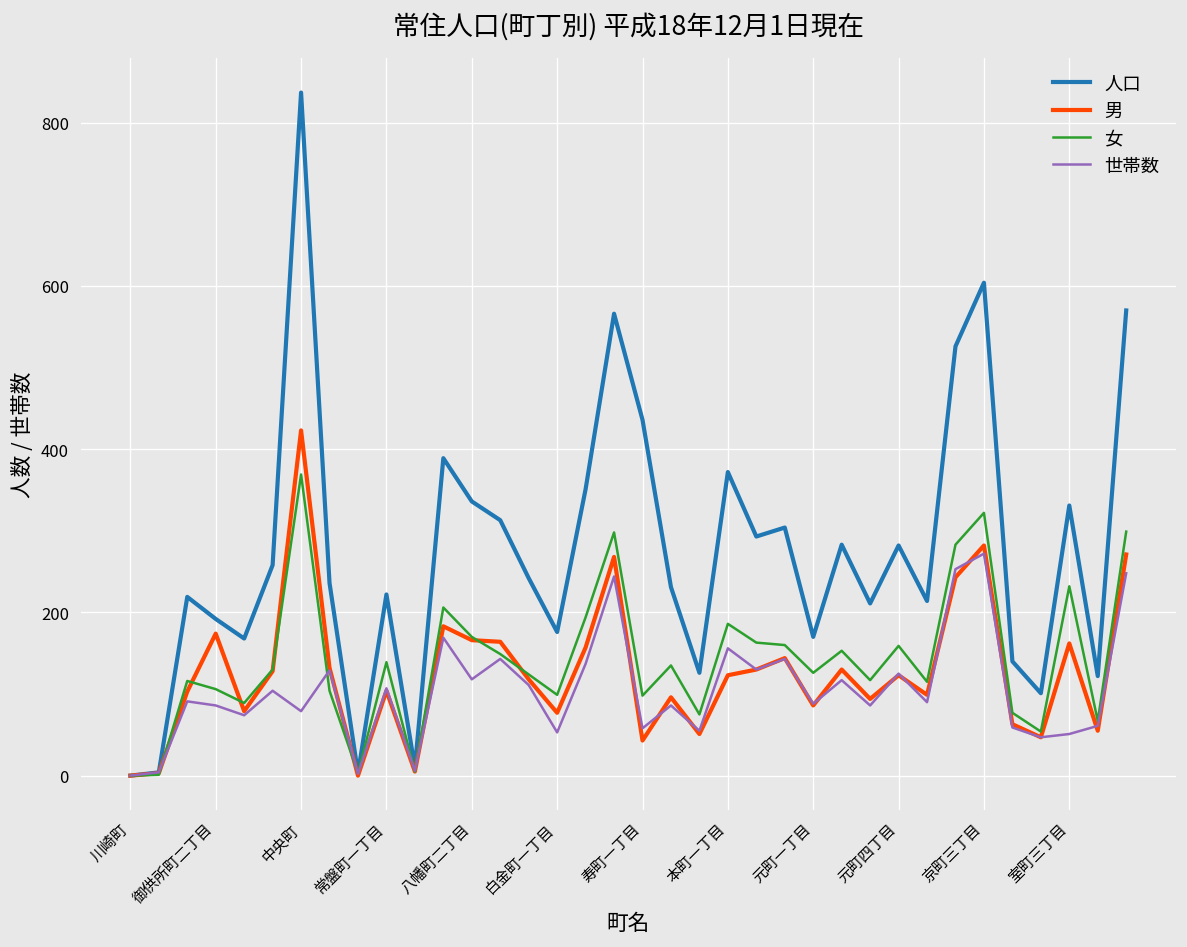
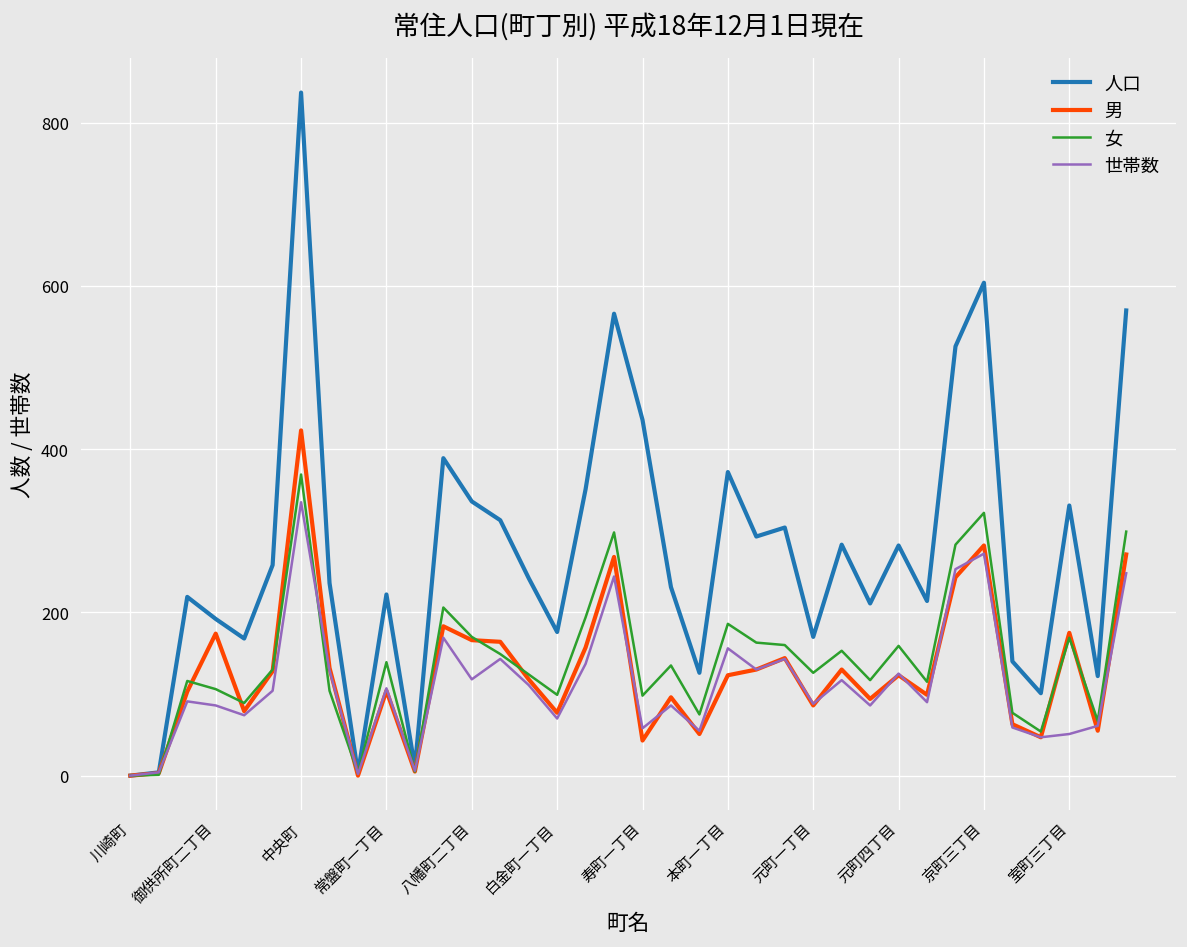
世帯数, 中央町: 80 -> 340
世帯数, 白金町一丁目: 50 -> 70
男, 室町三丁目: 160 -> 180
女, 室町三丁目: 230 -> 170
